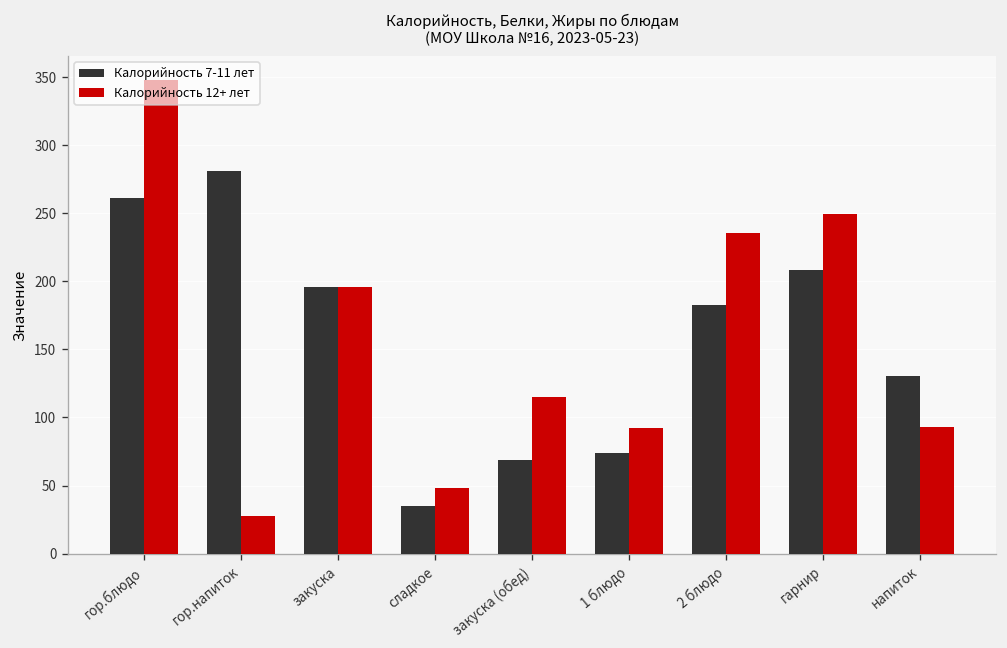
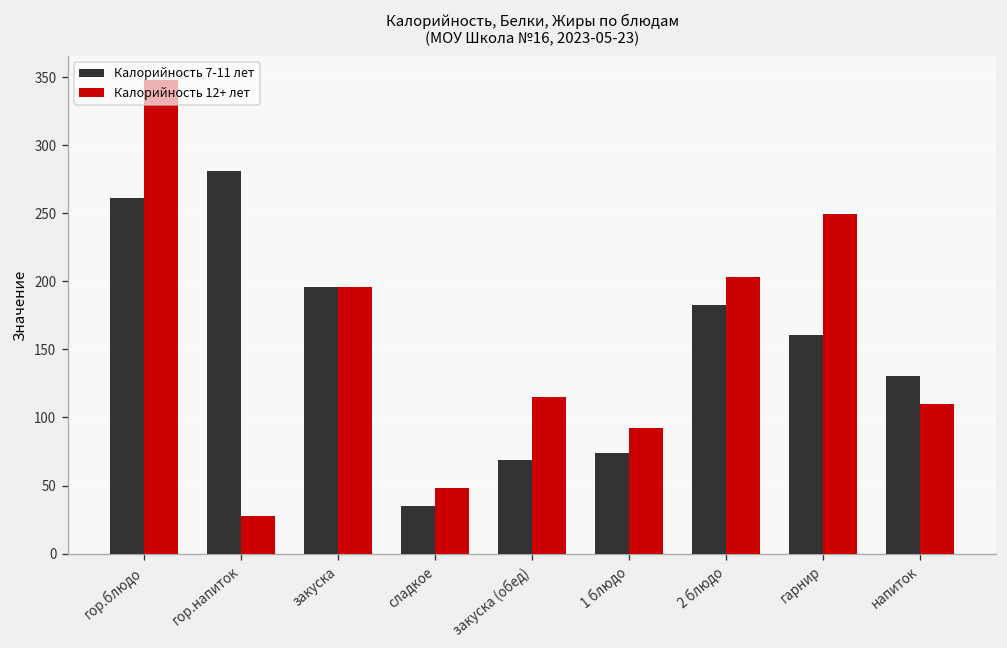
Калорийность 12+ лет, 2 блюдо: 236 -> 203
Калорийность 7-11 лет, гарнир: 208 -> 161
Калорийность 12+ лет, напиток: 93 -> 110
